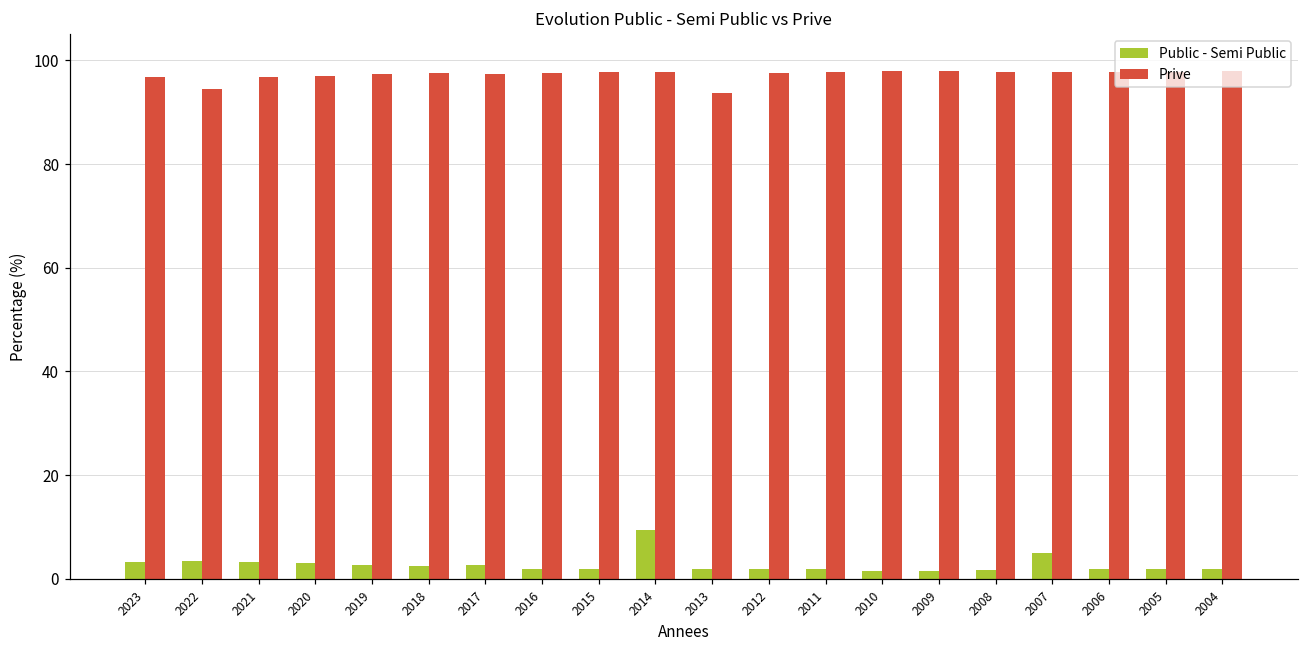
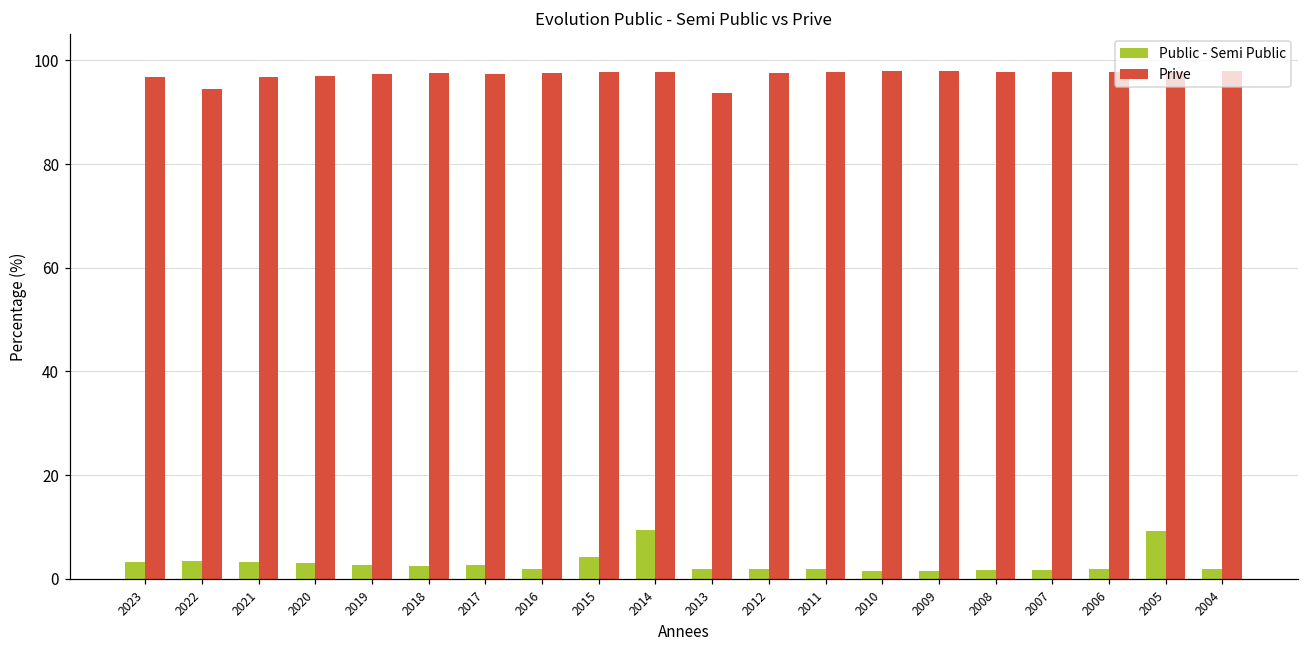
Public - Semi Public, 2015: 2 -> 4
Public - Semi Public, 2007: 5 -> 2
Public - Semi Public, 2005: 2 -> 9
